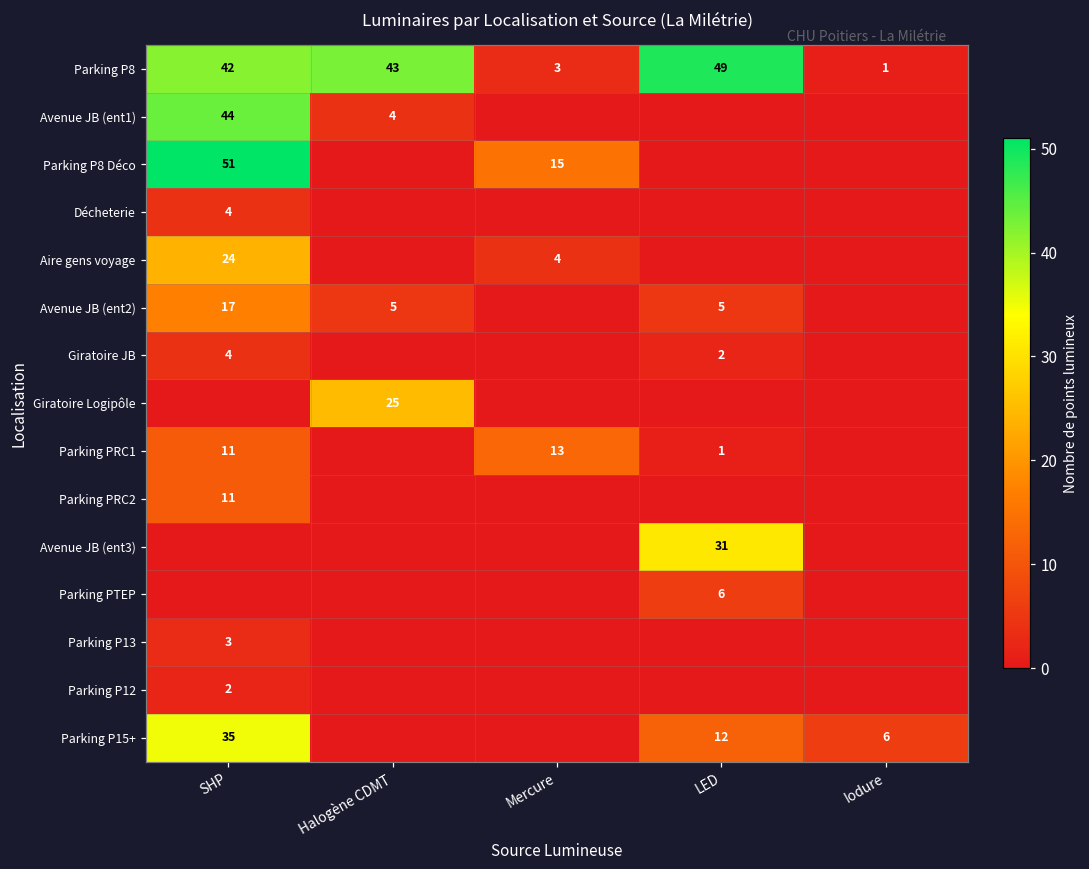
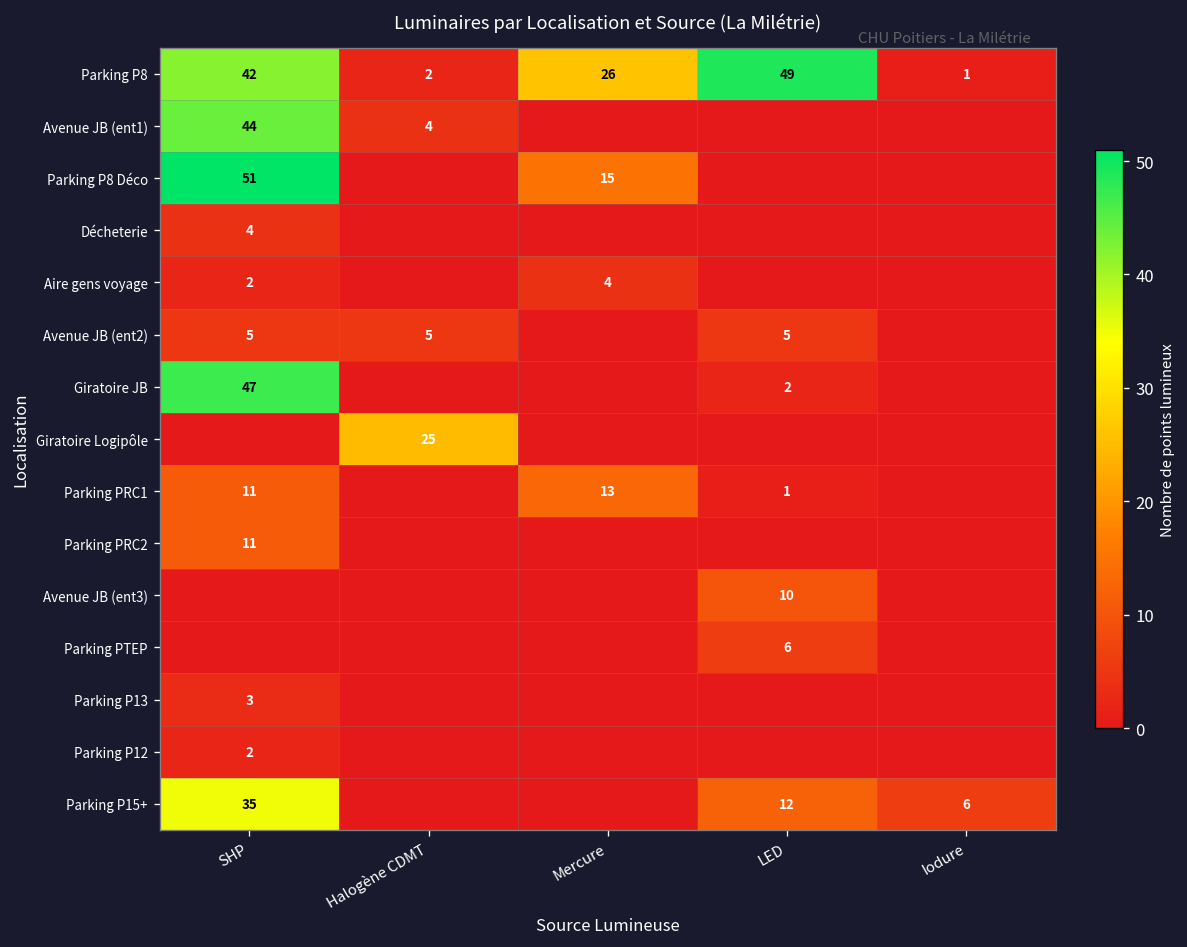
Parking P8, Halogène CDMT: 43 -> 2
Parking P8, Mercure: 3 -> 26
Aire gens voyage, SHP: 24 -> 2
Avenue JB (ent2), SHP: 17 -> 5
Giratoire JB, SHP: 4 -> 47
Avenue JB (ent3), LED: 31 -> 10
